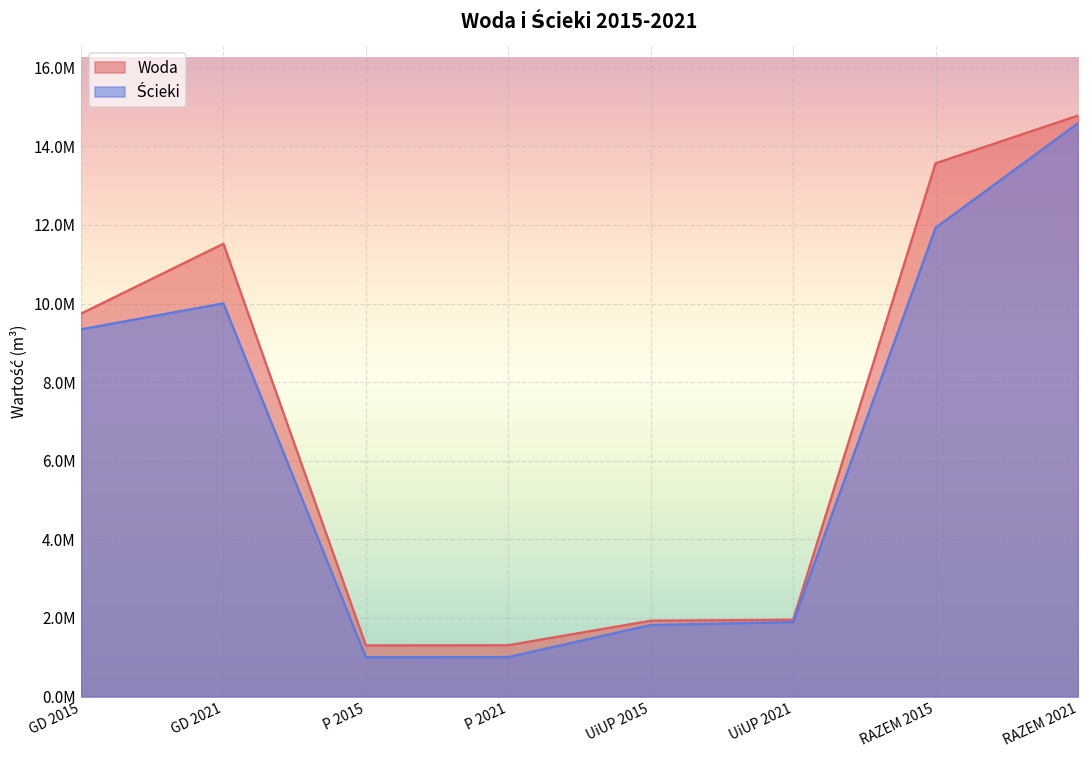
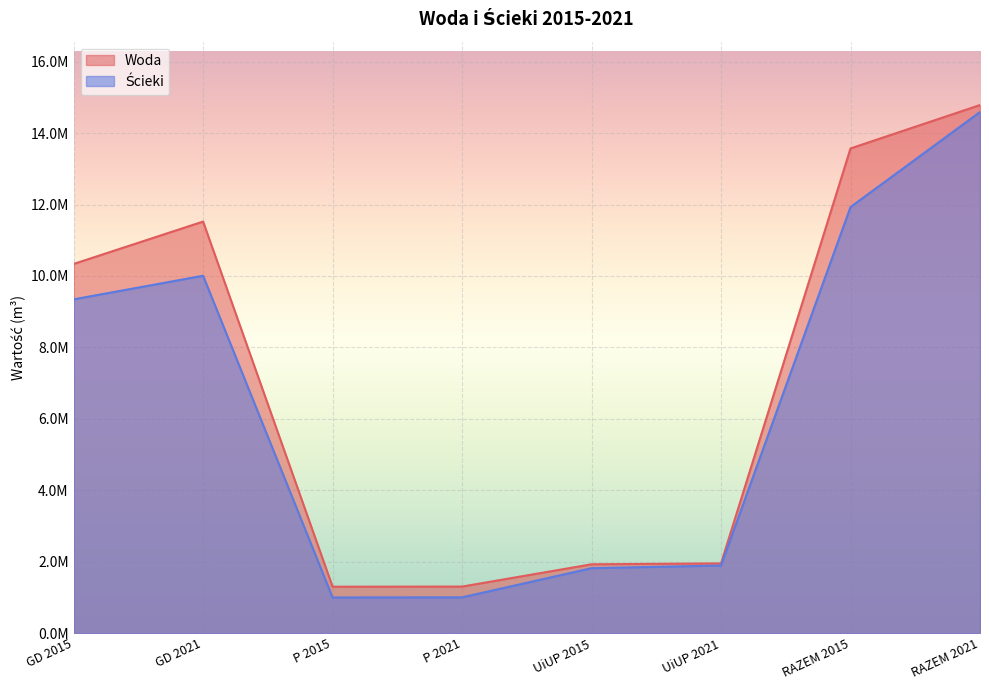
Woda, GD 2015: 9700000 -> 10300000
